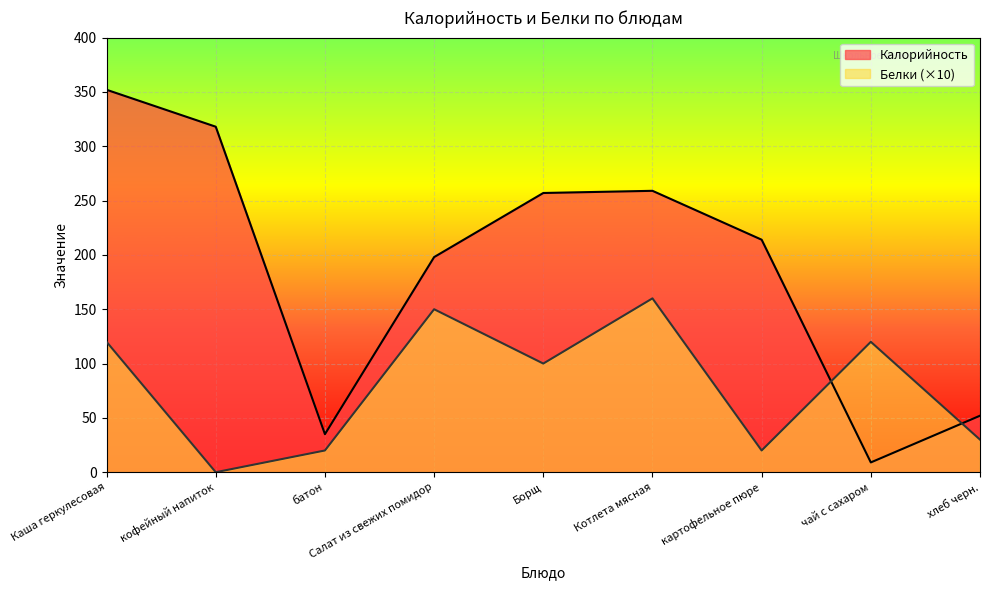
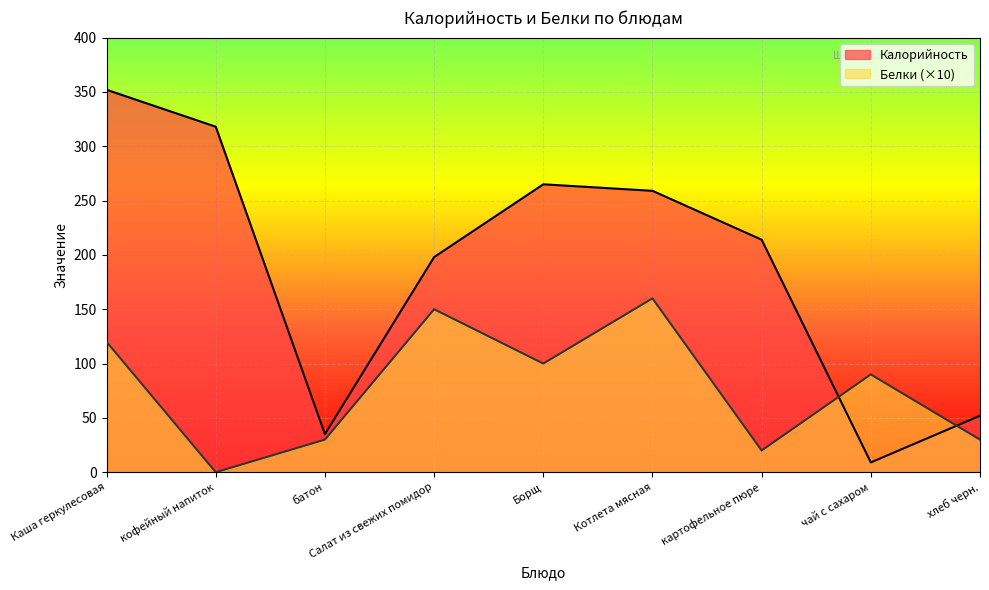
Белки (×10), батон: 20 -> 30
Калорийность, Борщ: 257 -> 265
Белки (×10), чай с сахаром: 120 -> 90
